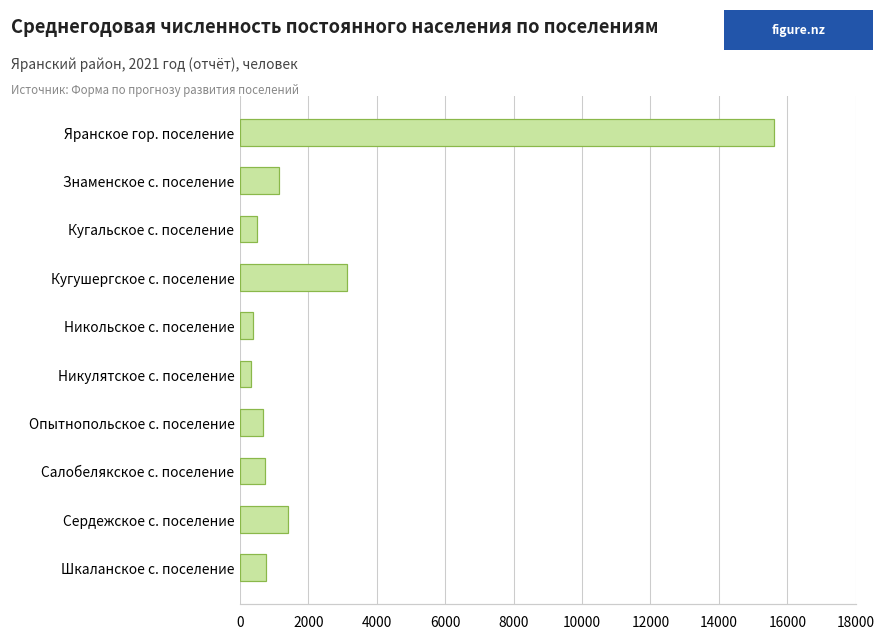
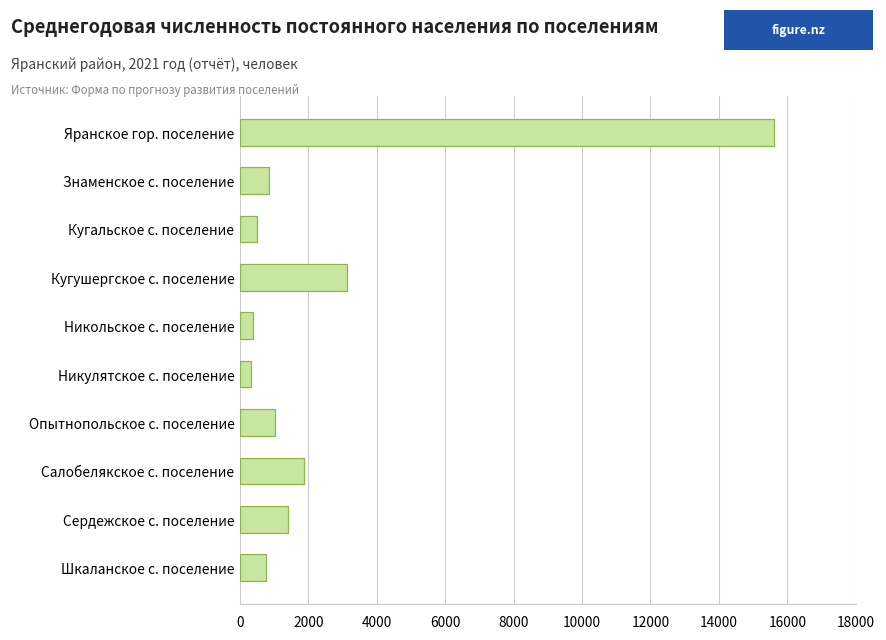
Знаменское с. поселение: 1200 -> 800
Опытнопольское с. поселение: 700 -> 1000
Салобелякское с. поселение: 700 -> 1900
